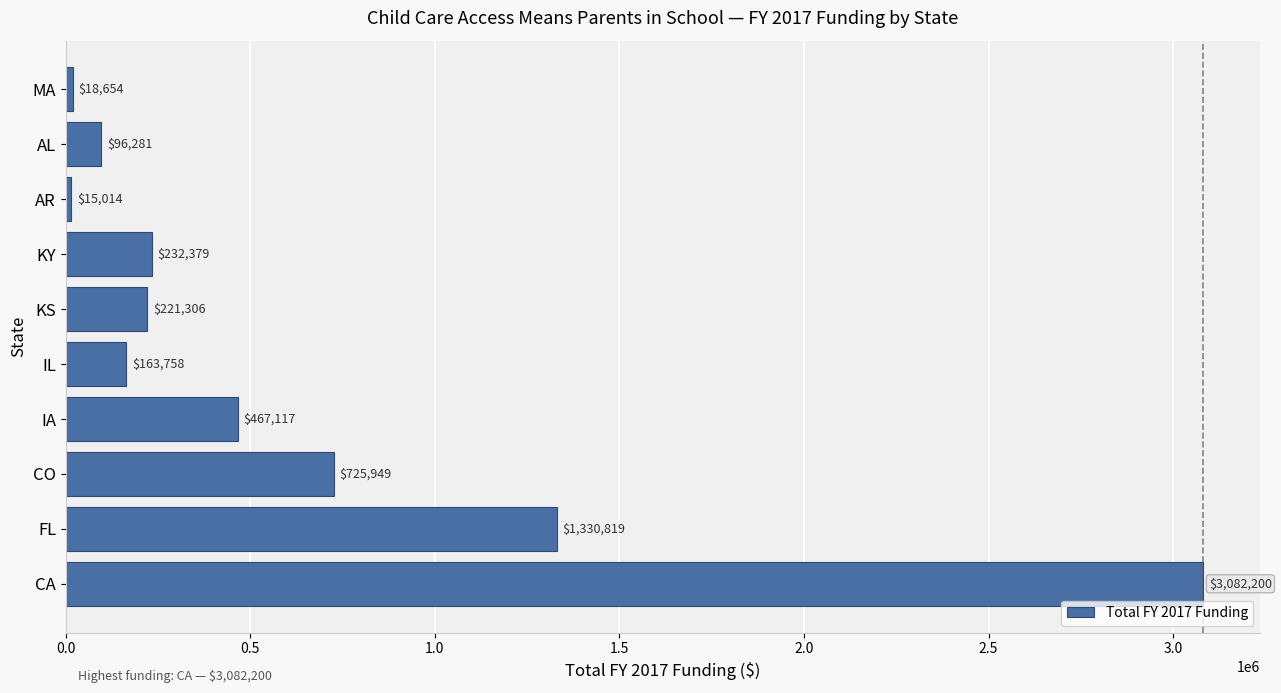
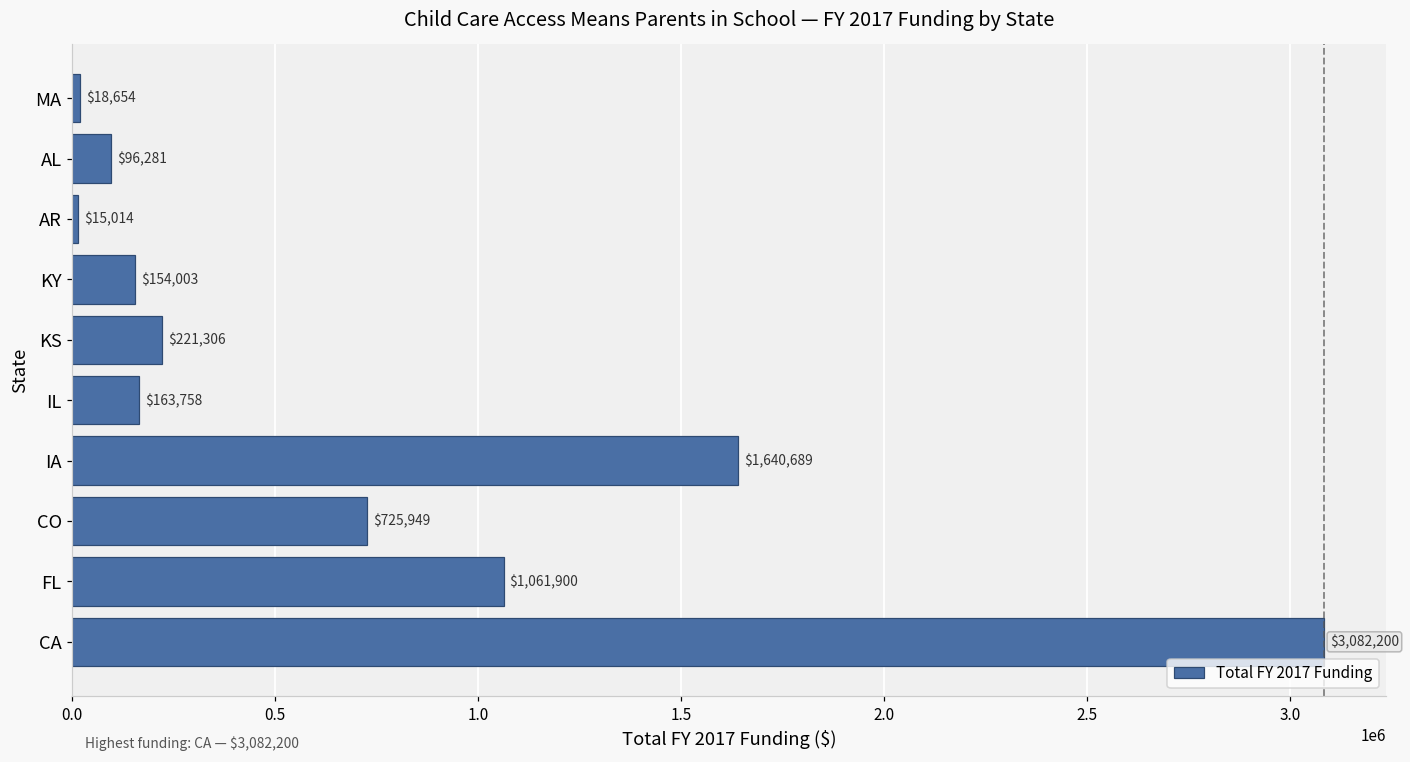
KY: $232,379 -> $154,003
IA: $467,117 -> $1,640,689
FL: $1,330,819 -> $1,061,900
